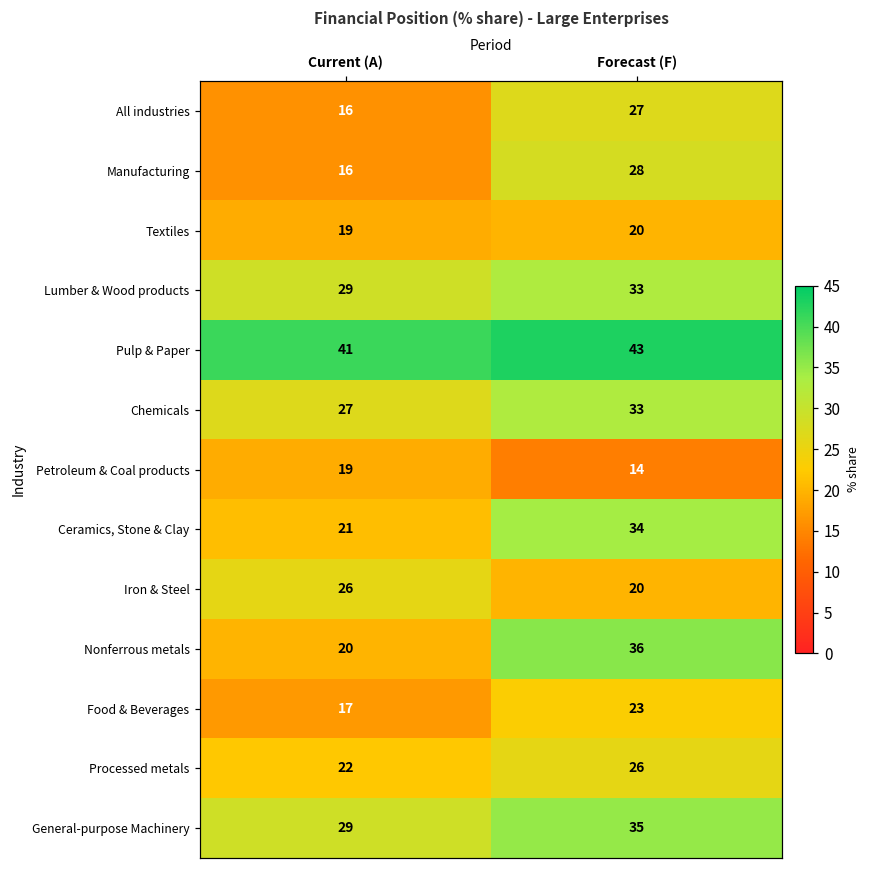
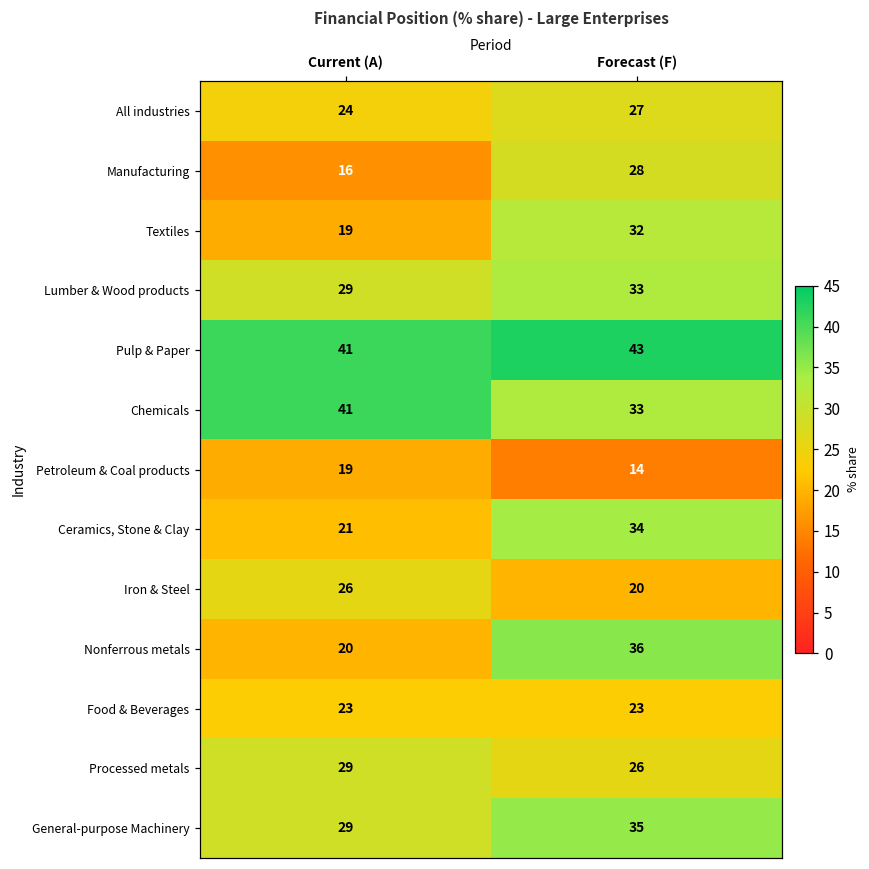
All industries, Current (A): 16 -> 24
Textiles, Forecast (F): 20 -> 32
Chemicals, Current (A): 27 -> 41
Food & Beverages, Current (A): 17 -> 23
Processed metals, Current (A): 22 -> 29
